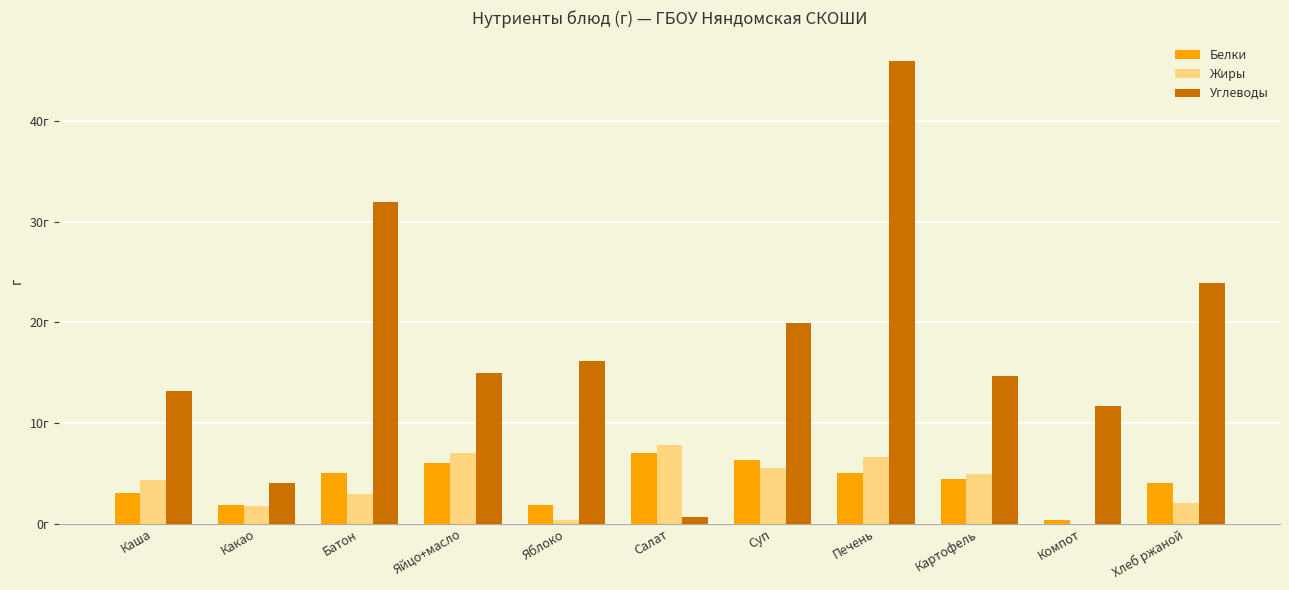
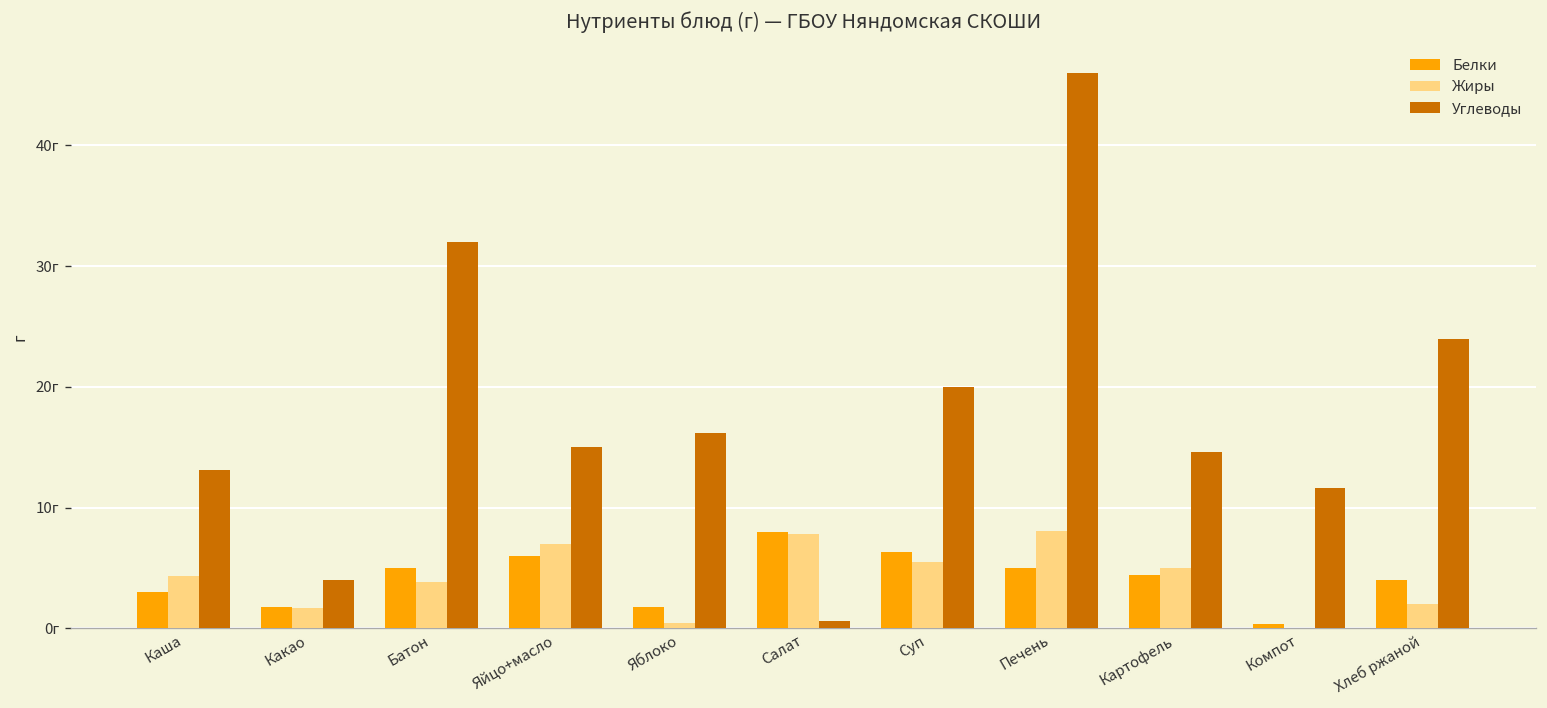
Жиры, Батон: 2.9г -> 3.8г
Белки, Салат: 7г -> 8г
Жиры, Печень: 6.6г -> 8.1г
